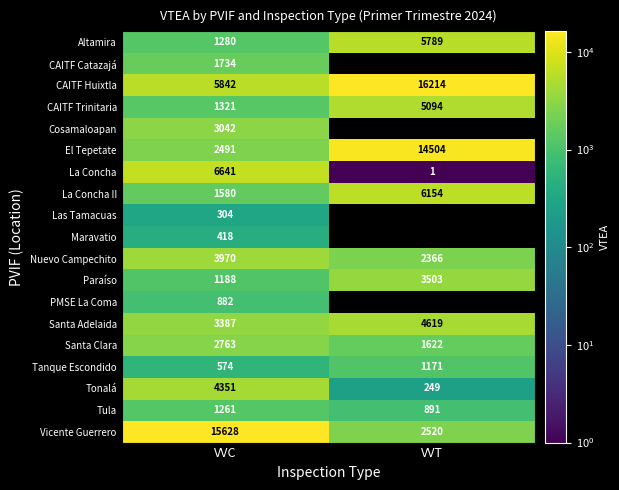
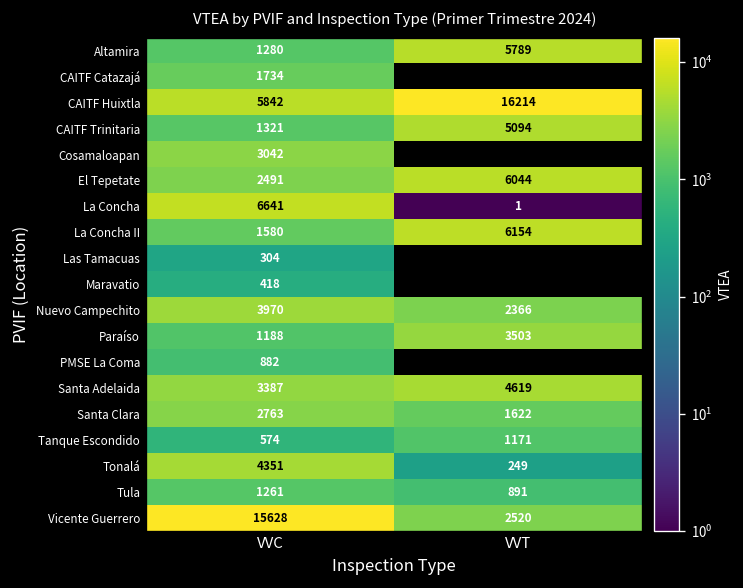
El Tepetate, VVT: 14504 -> 6044
